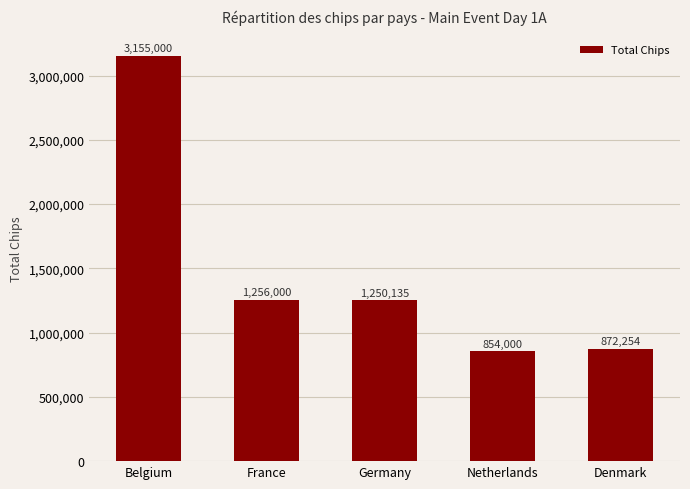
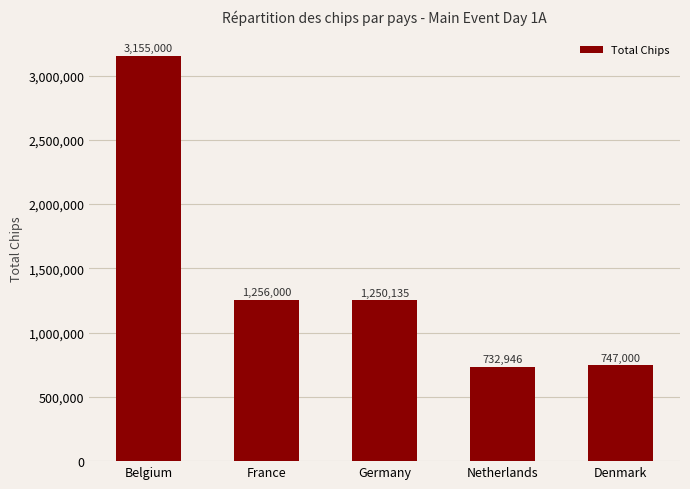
Netherlands: 854,000 -> 732,946
Denmark: 872,254 -> 747,000
